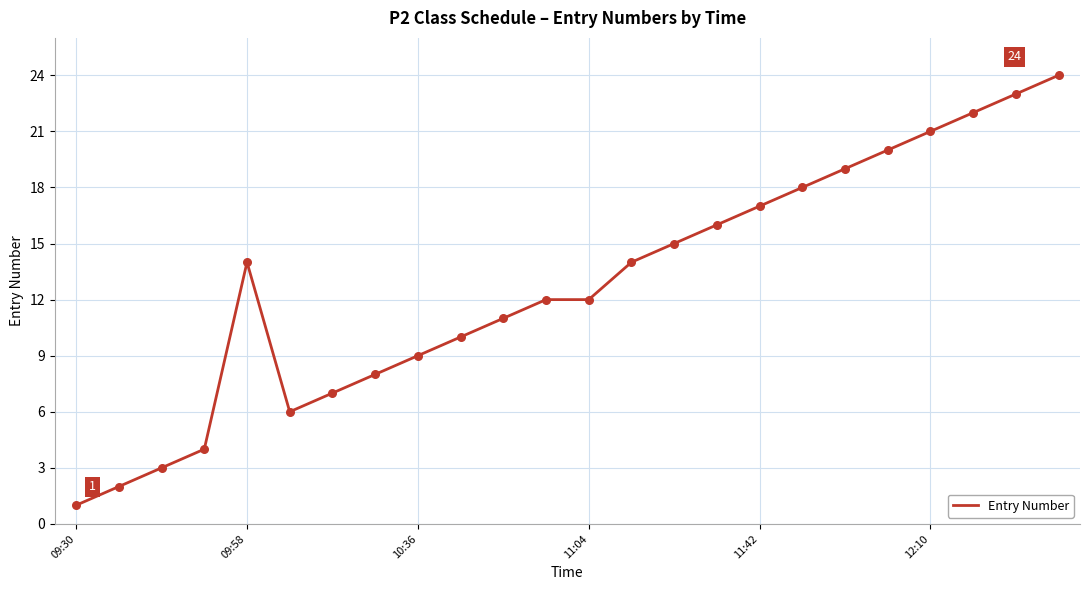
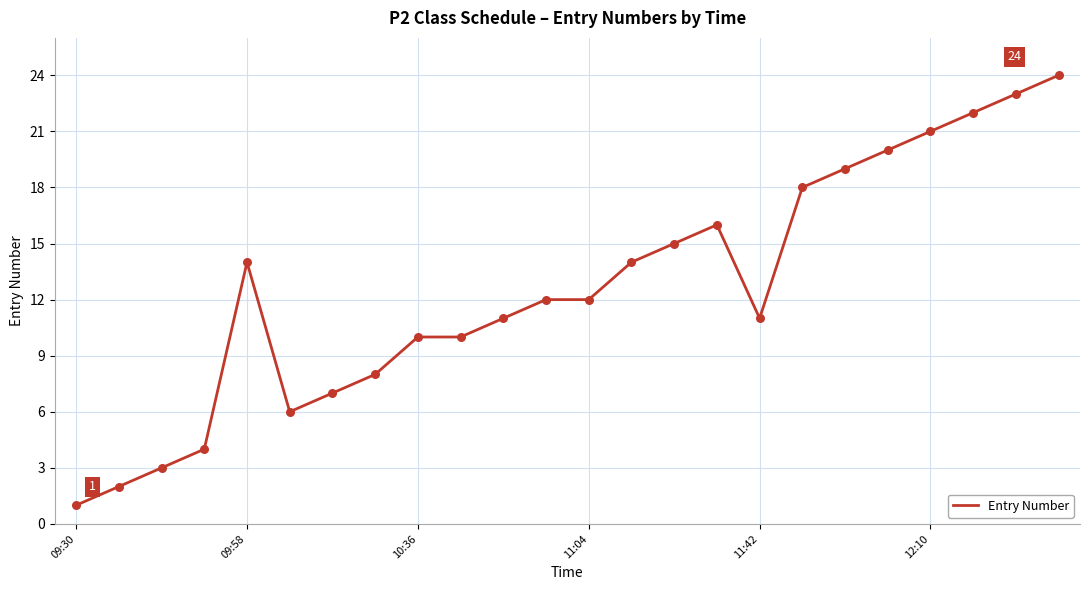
10:36: 9 -> 10
11:42: 17 -> 11
